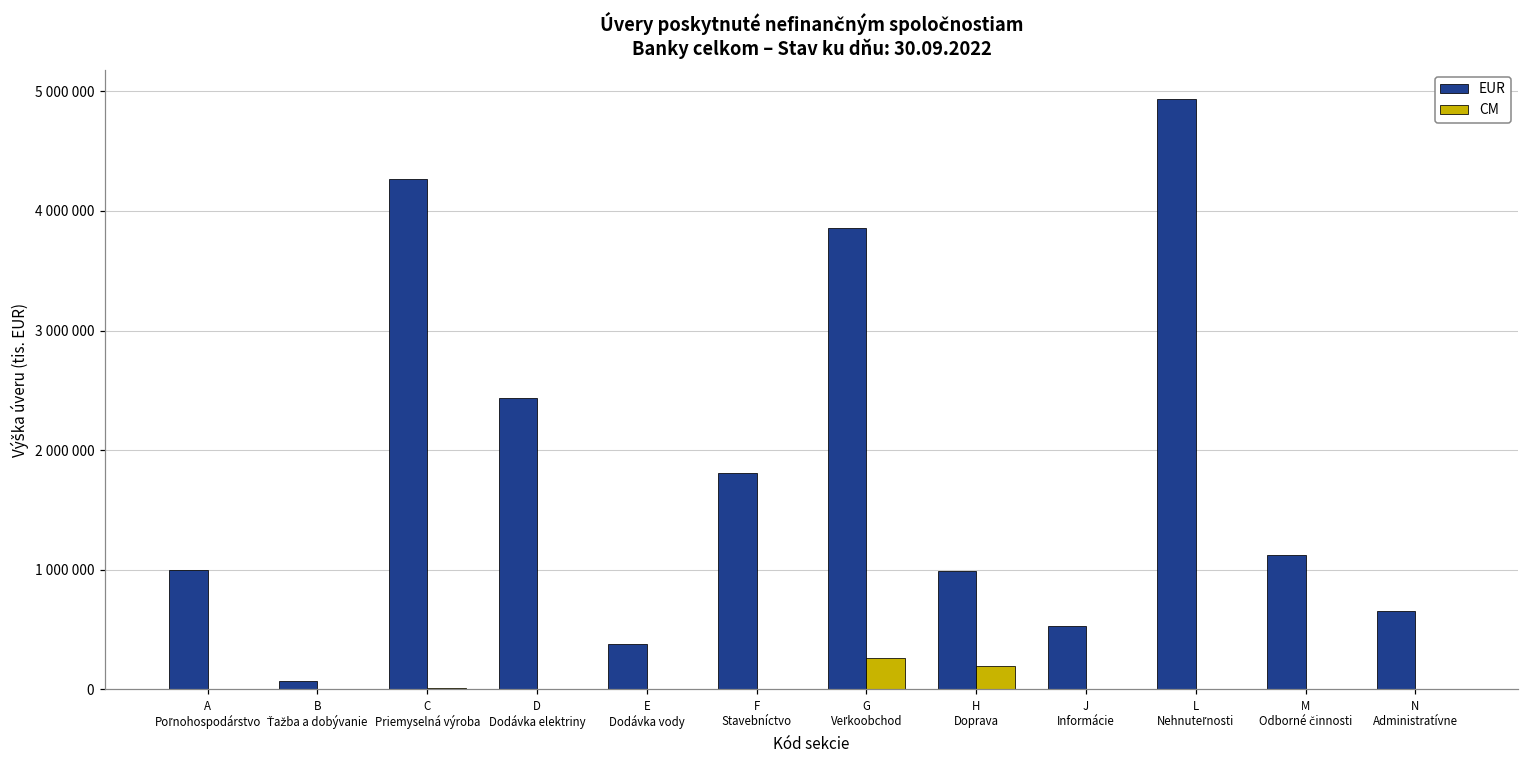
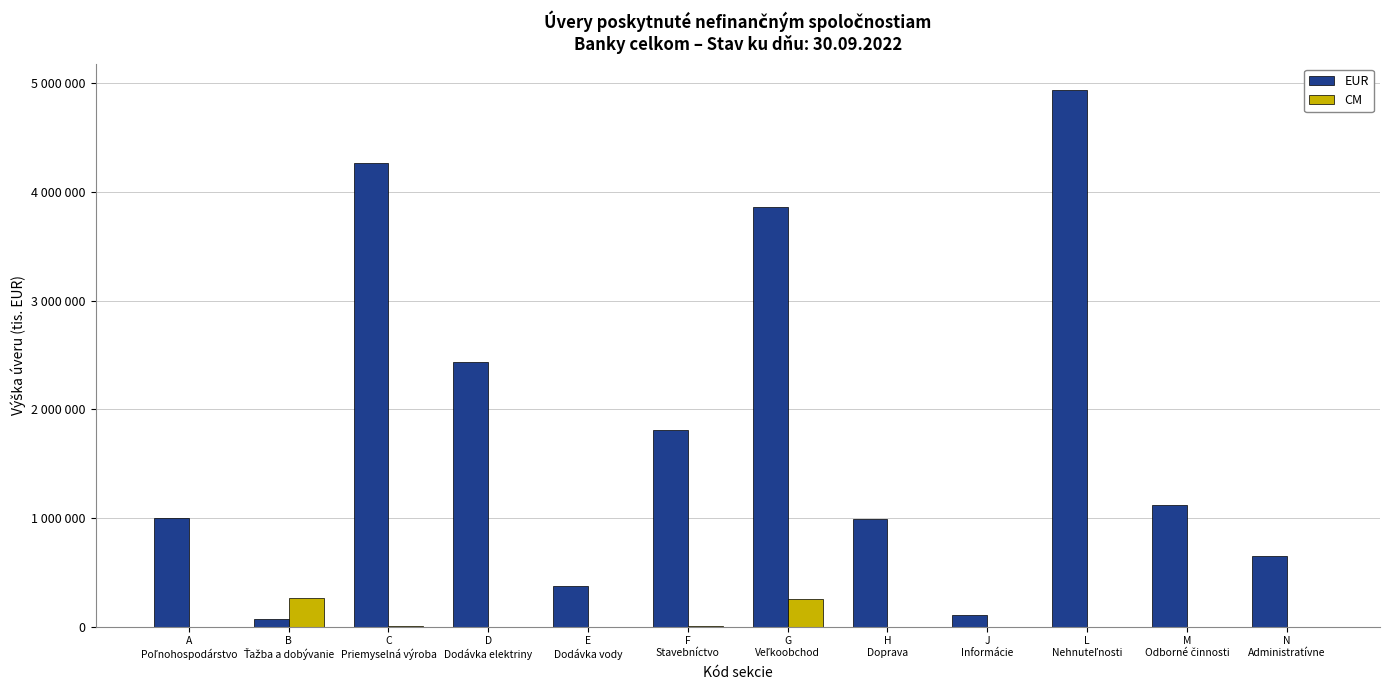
CM, B Ťažba a dobývanie: 0 -> 260000
CM, H Doprava: 190000 -> 0
EUR, J Informácie: 530000 -> 110000
